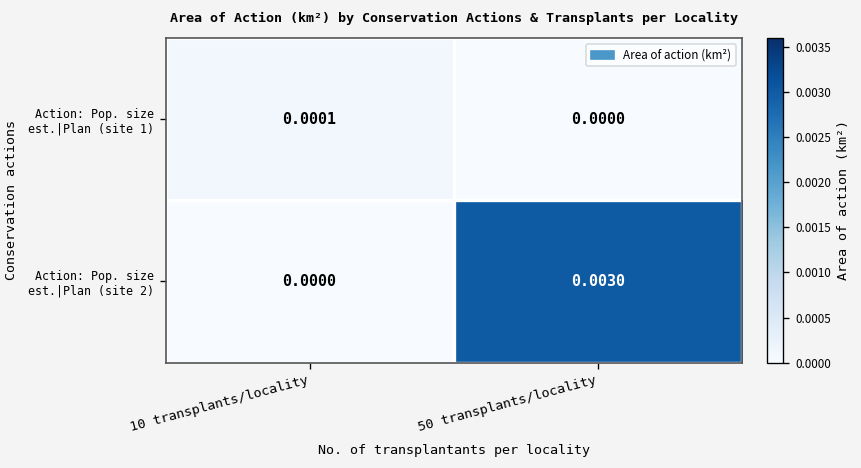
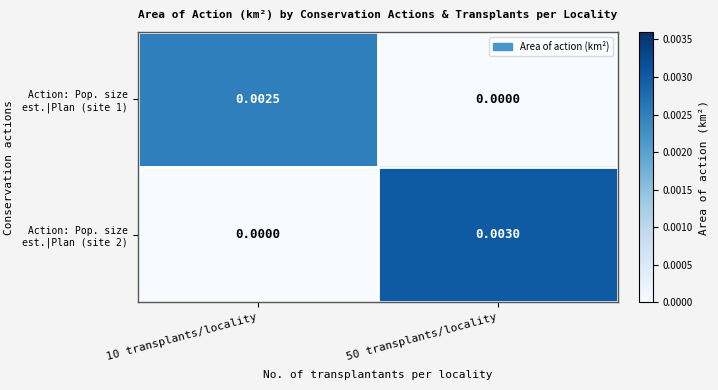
Action: Pop. size est.|Plan (site 1), 10 transplants/locality: 0.0001 -> 0.0025
